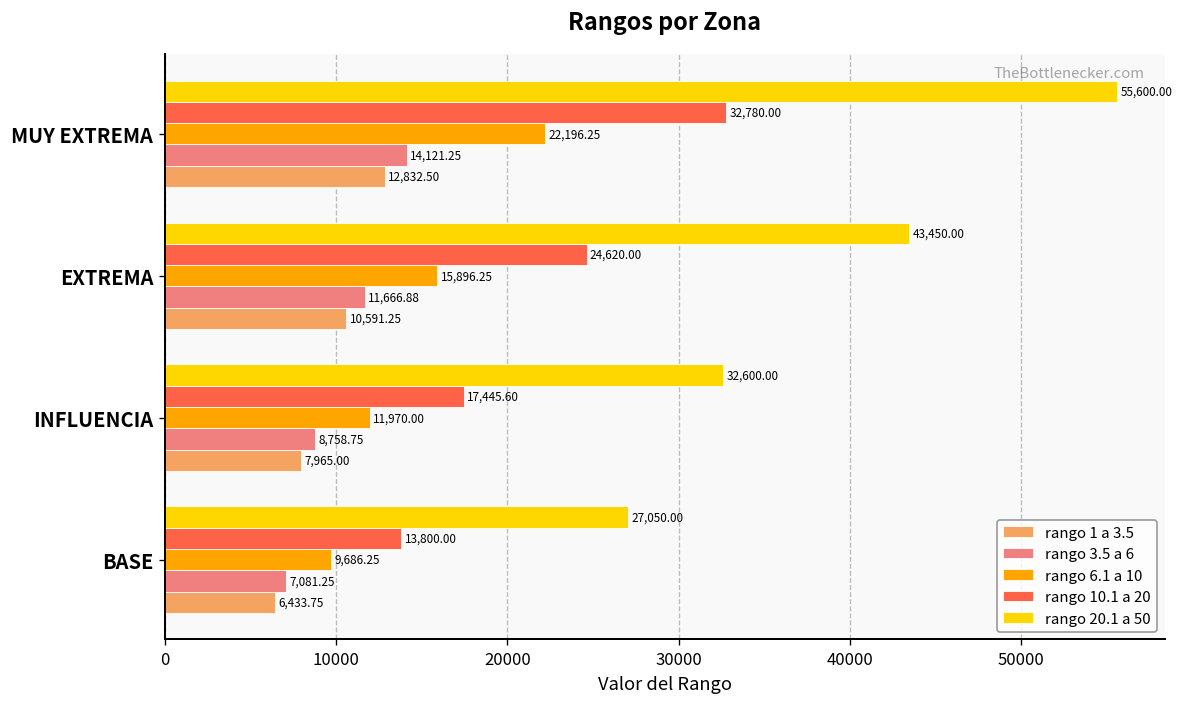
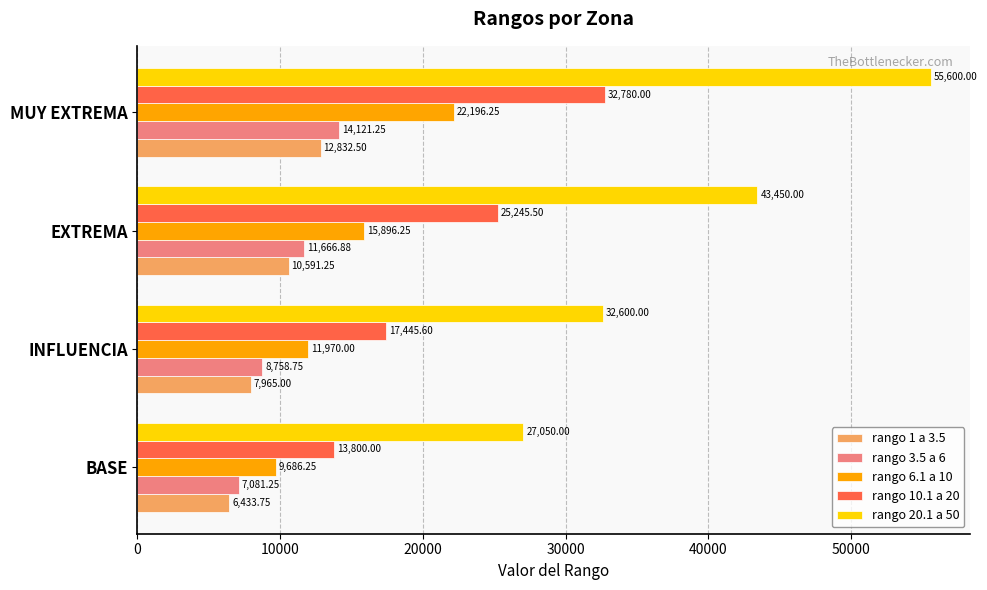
rango 10.1 a 20, EXTREMA: 24,620.00 -> 25,245.50
